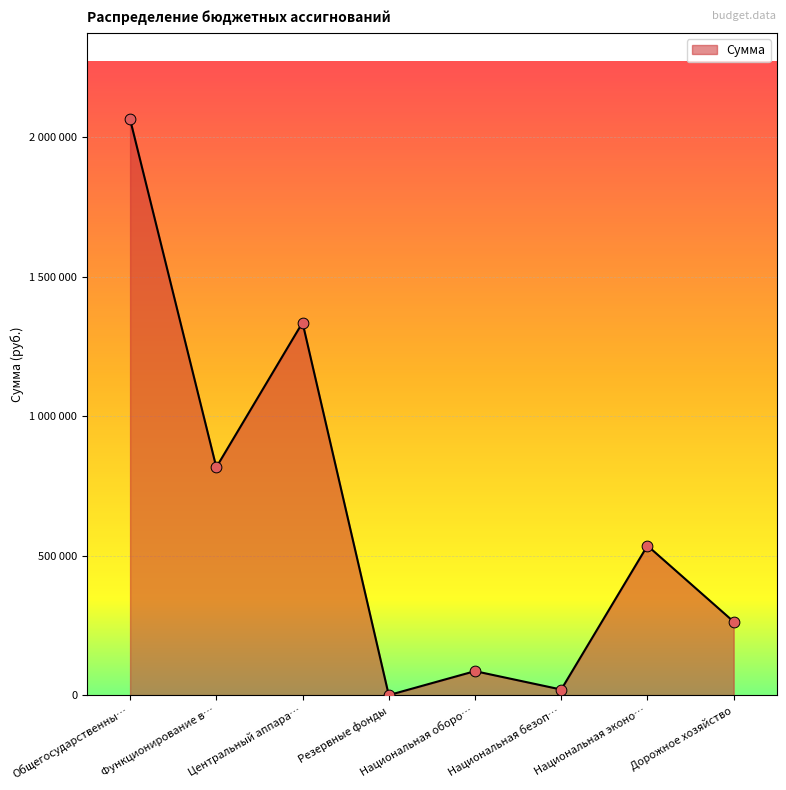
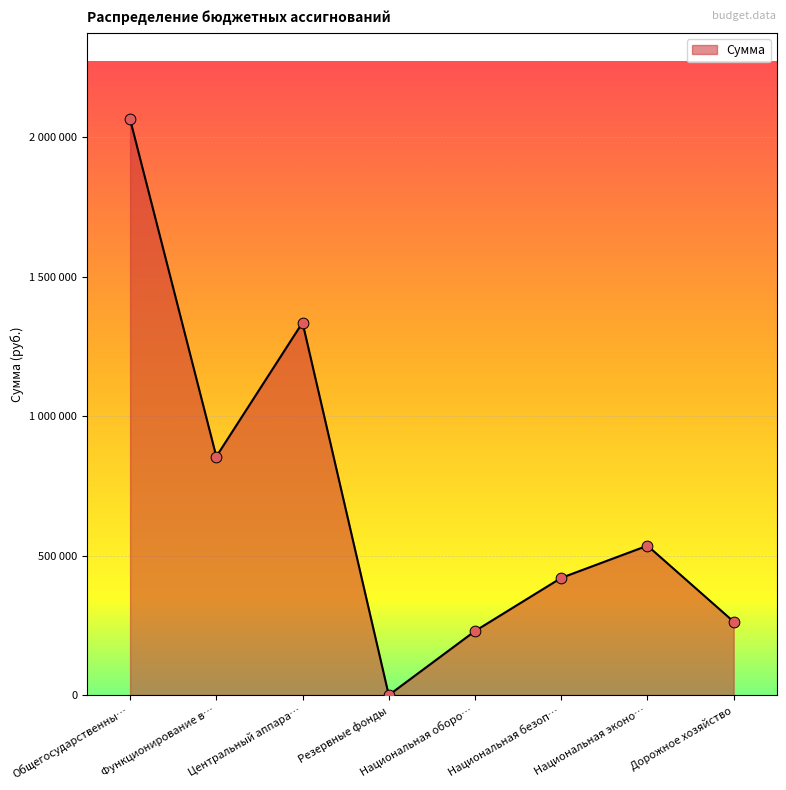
Функционирование в…: 820000 -> 860000
Национальная оборо…: 90000 -> 230000
Национальная безоп…: 20000 -> 420000
